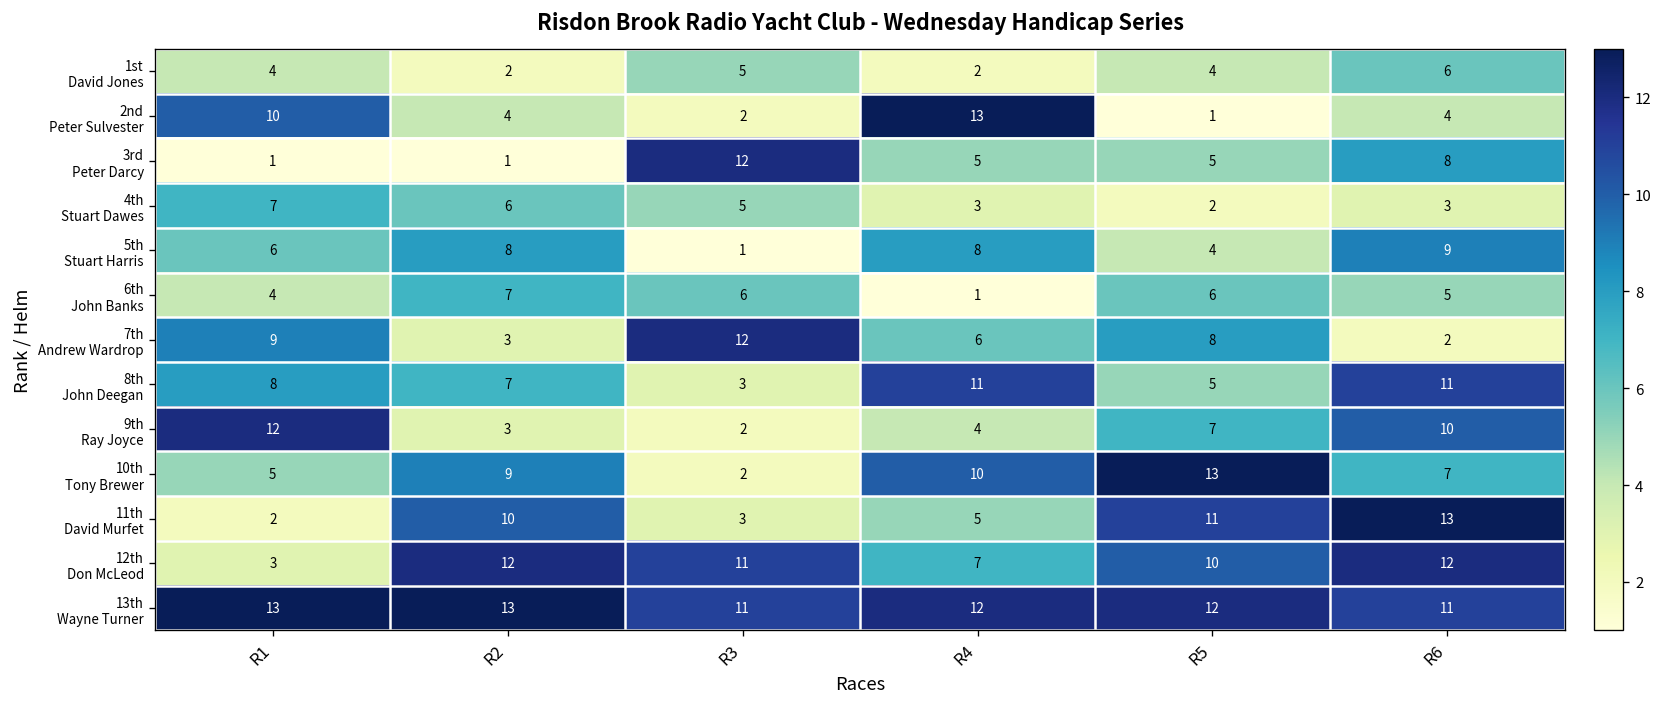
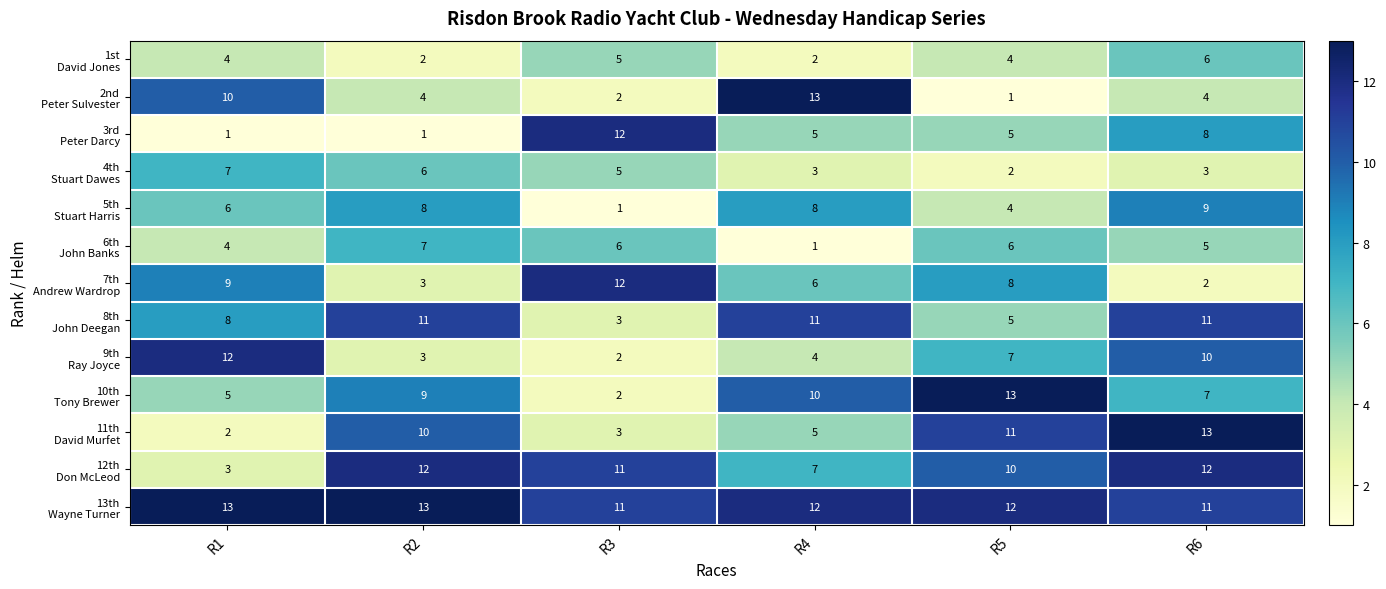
8th John Deegan, R2: 7 -> 11
